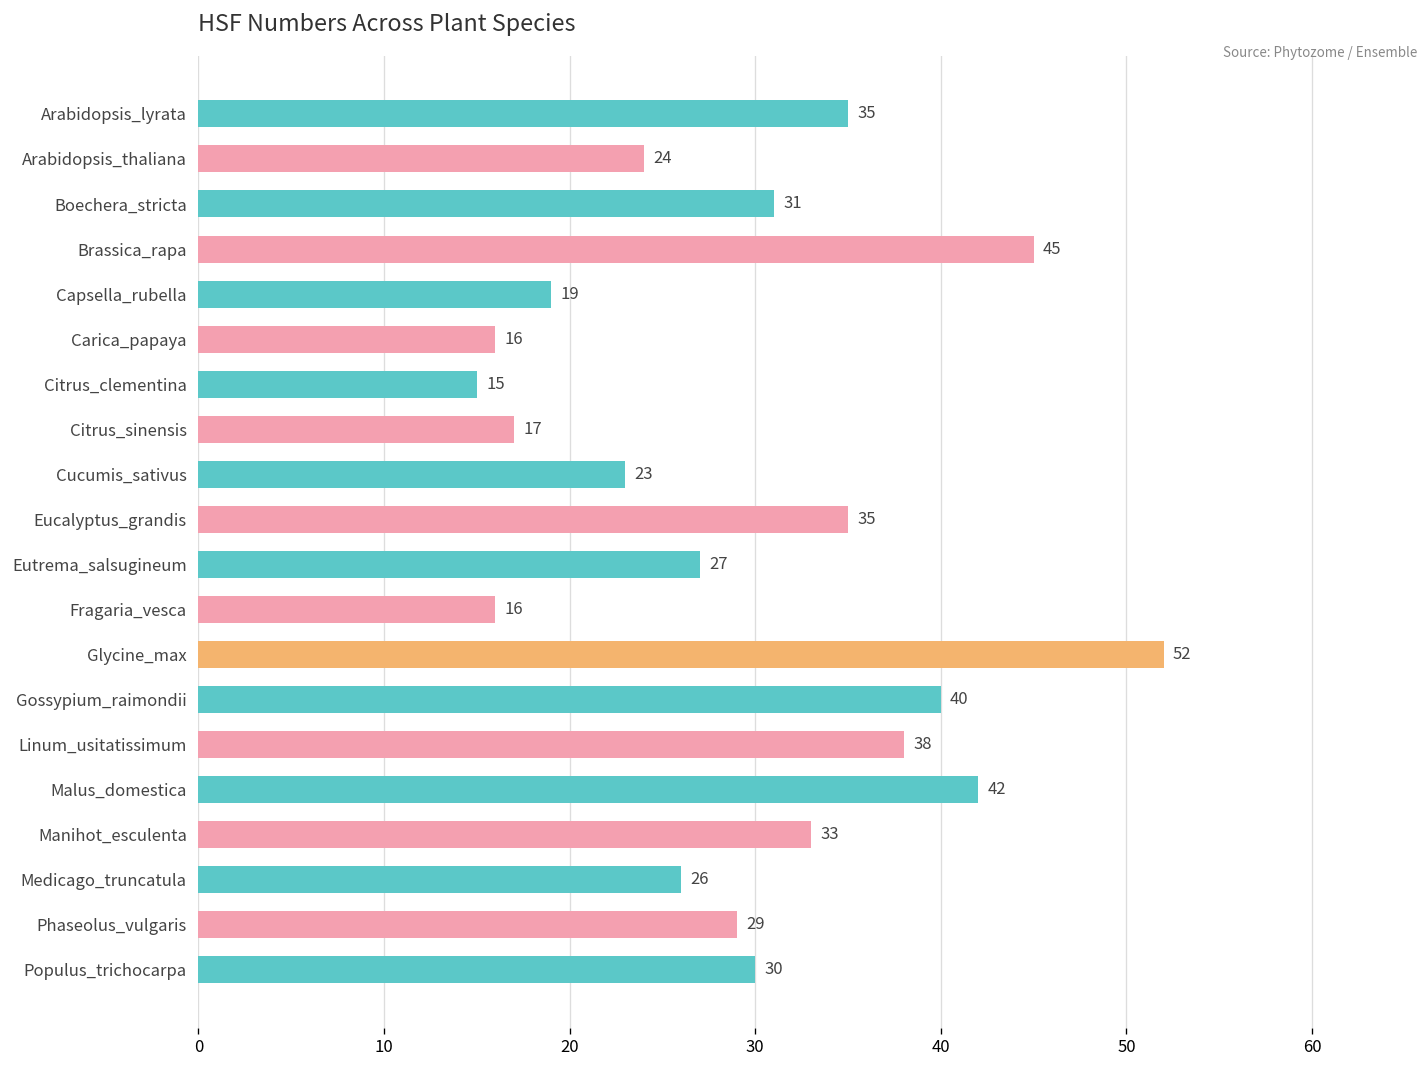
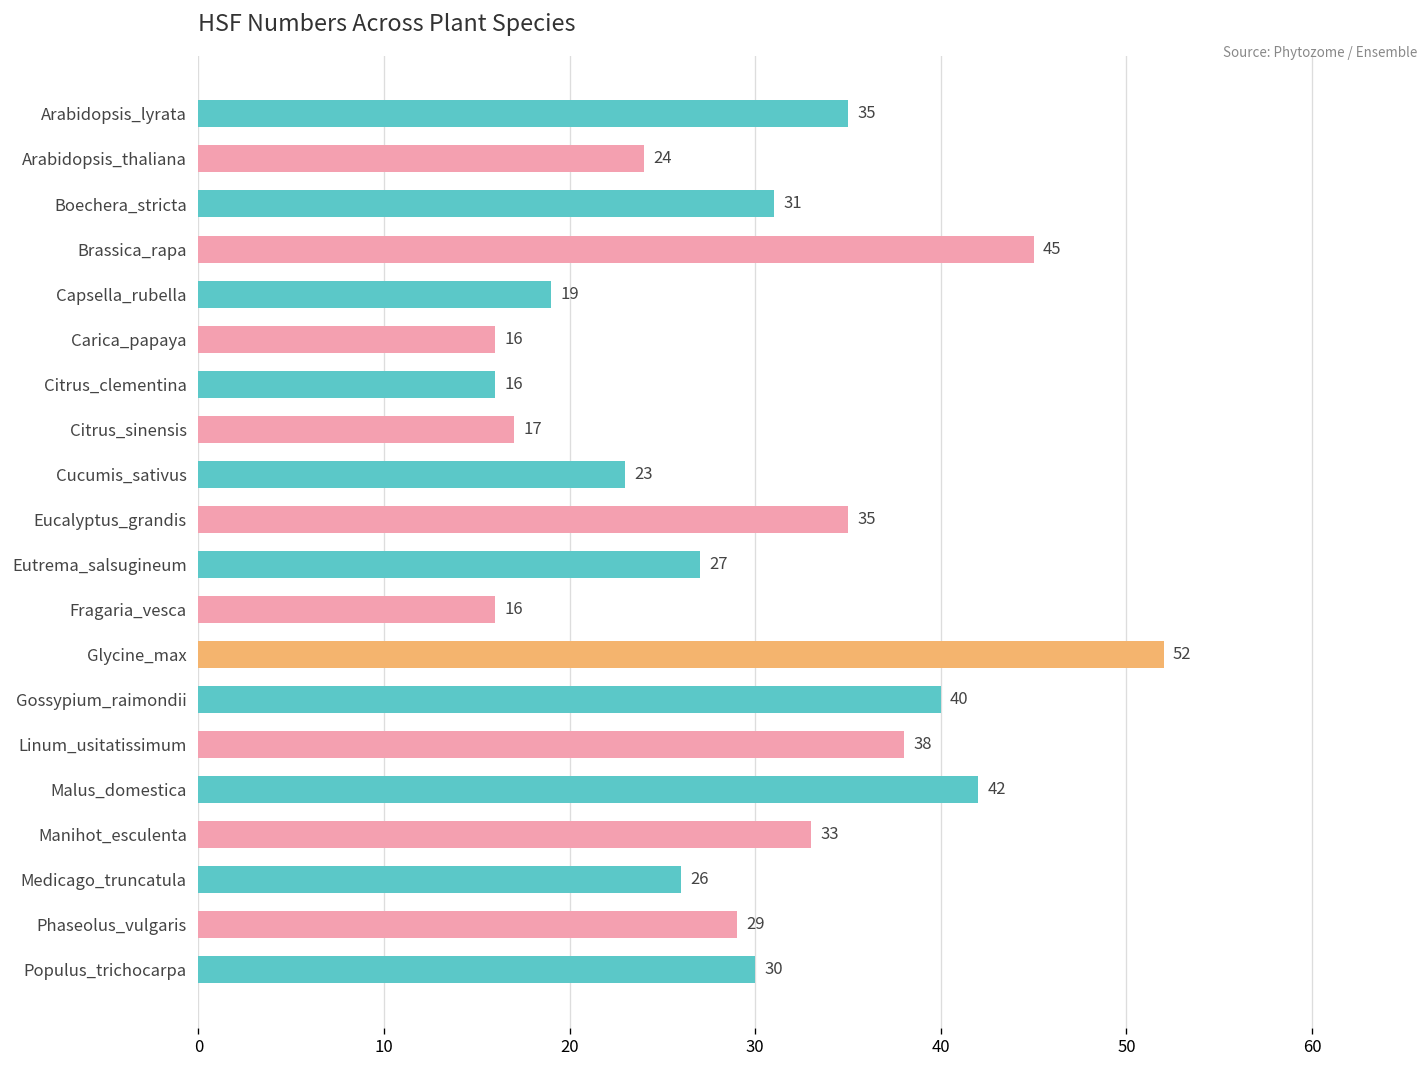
Citrus_clementina: 15 -> 16
